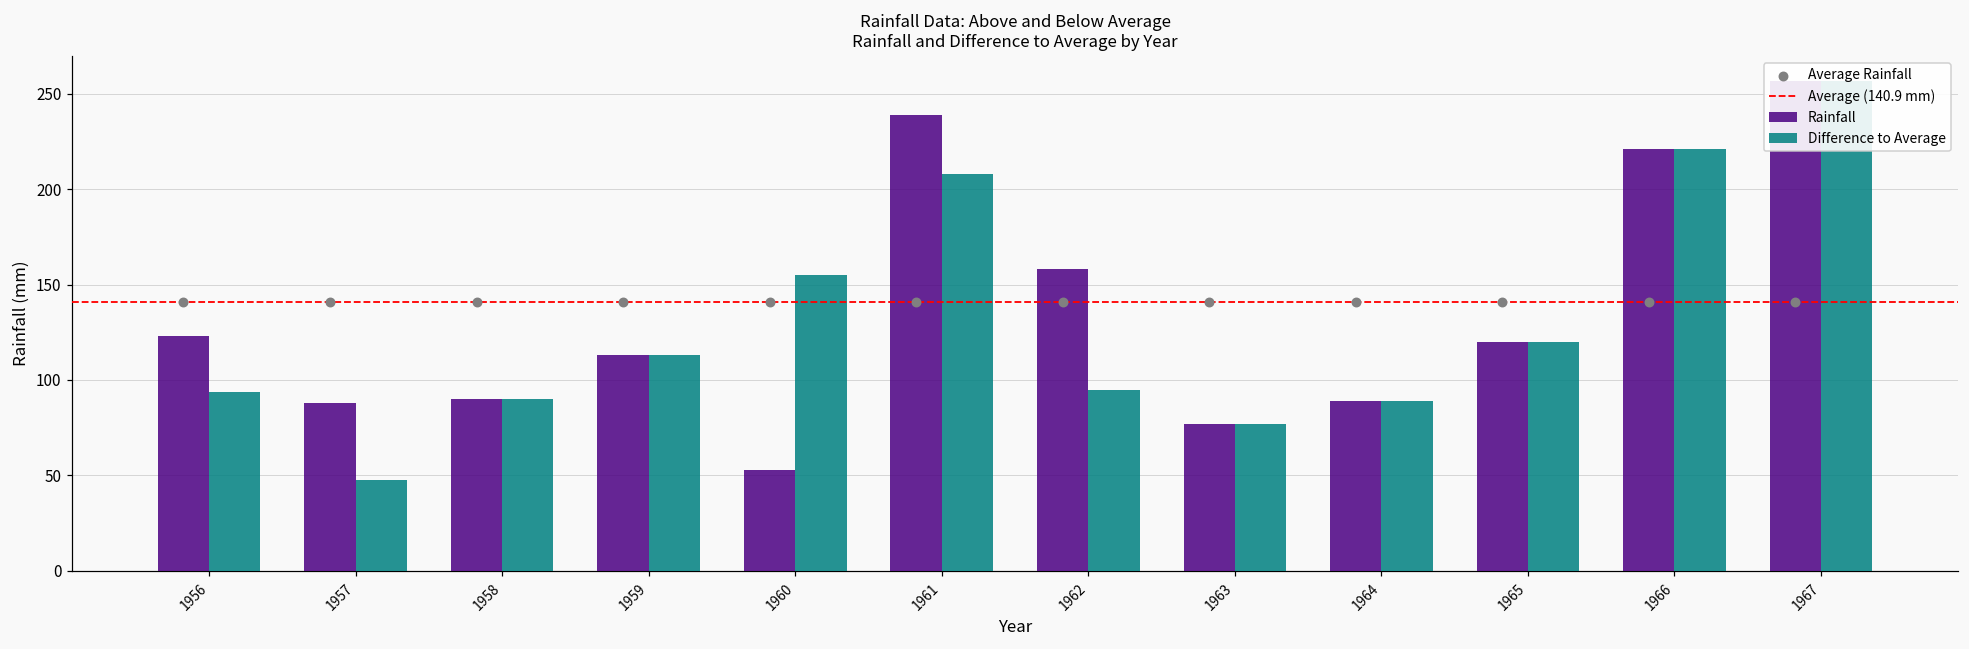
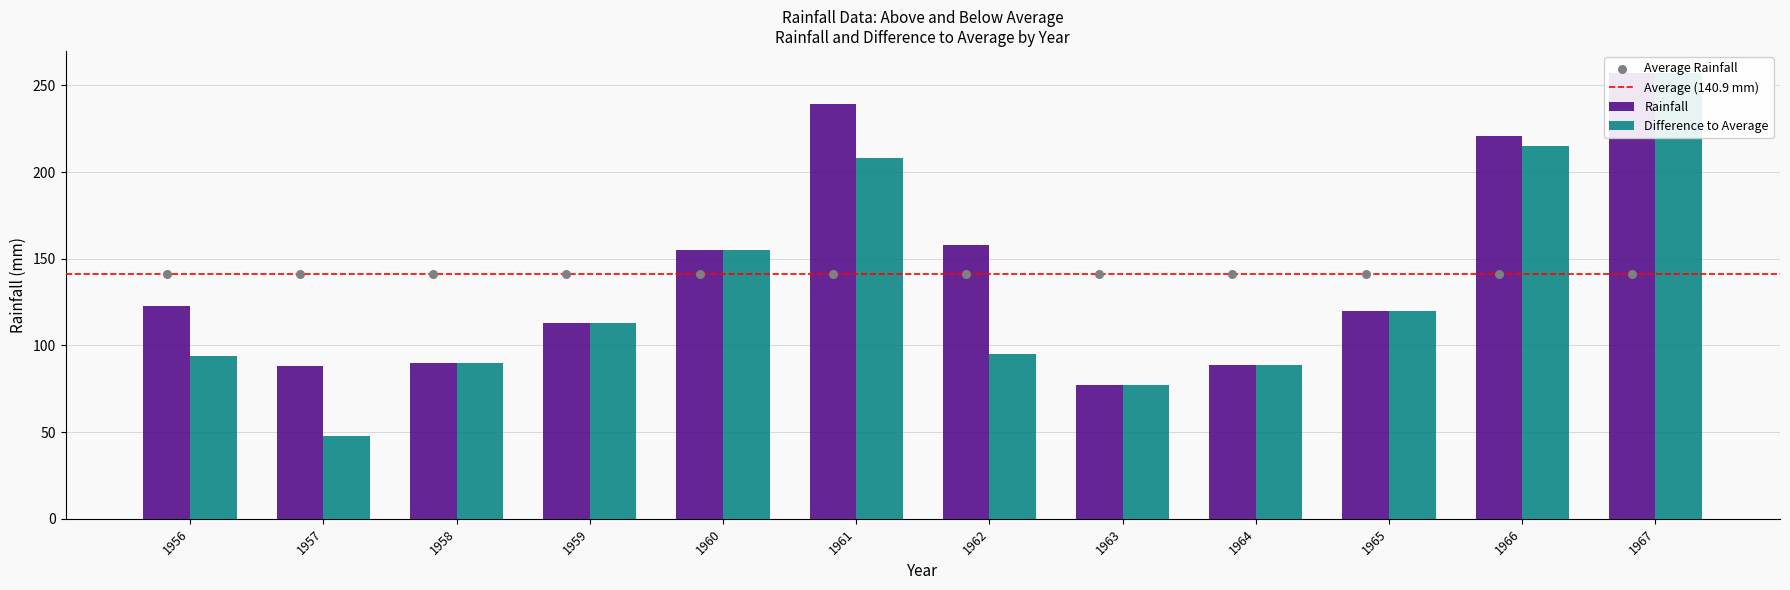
Rainfall, 1960: 53 -> 155
Difference to Average, 1966: 221 -> 215
